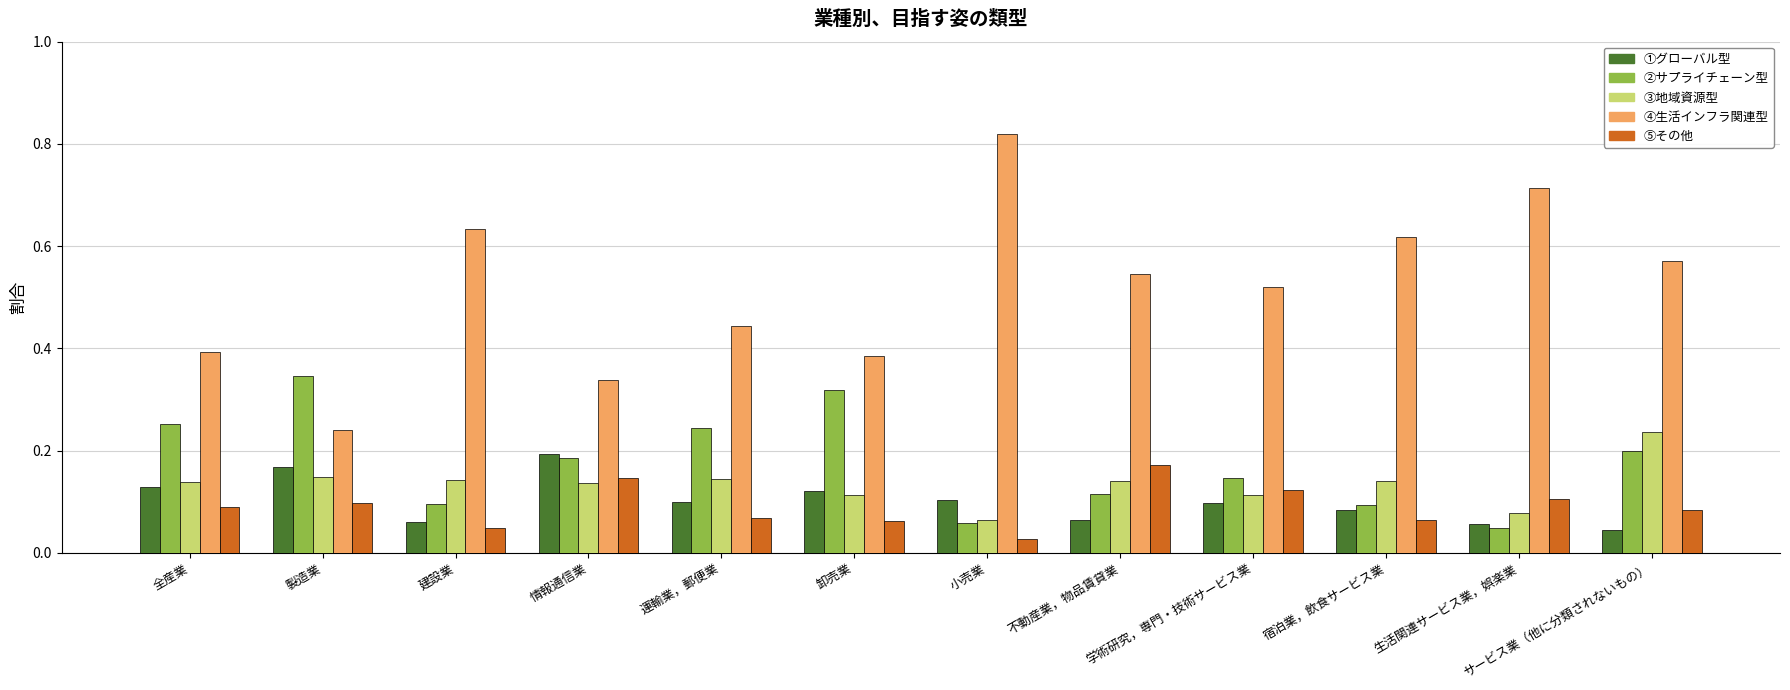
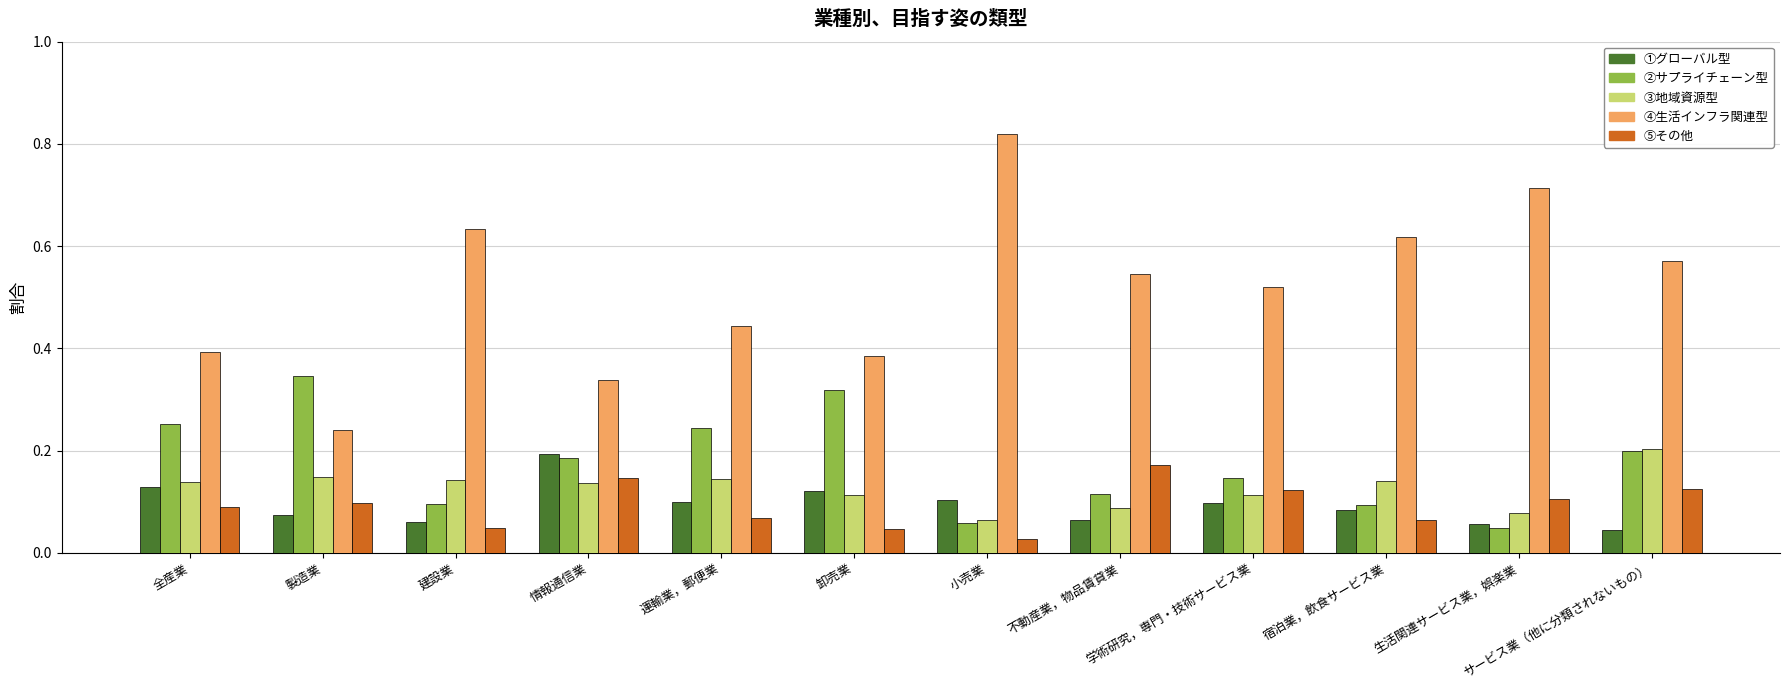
①グローバル型, 製造業: 0.17 -> 0.07
⑤その他, 卸売業: 0.06 -> 0.05
③地域資源型, 不動産業，物品賃貸業: 0.14 -> 0.09
③地域資源型, サービス業（他に分類されないもの）: 0.24 -> 0.20
⑤その他, サービス業（他に分類されないもの）: 0.08 -> 0.12
